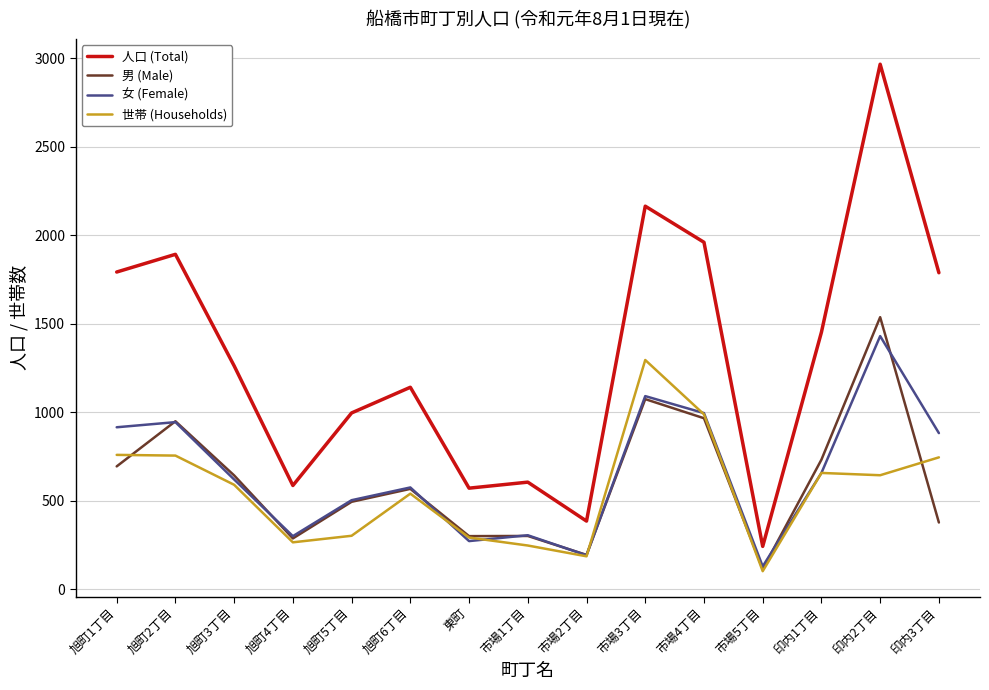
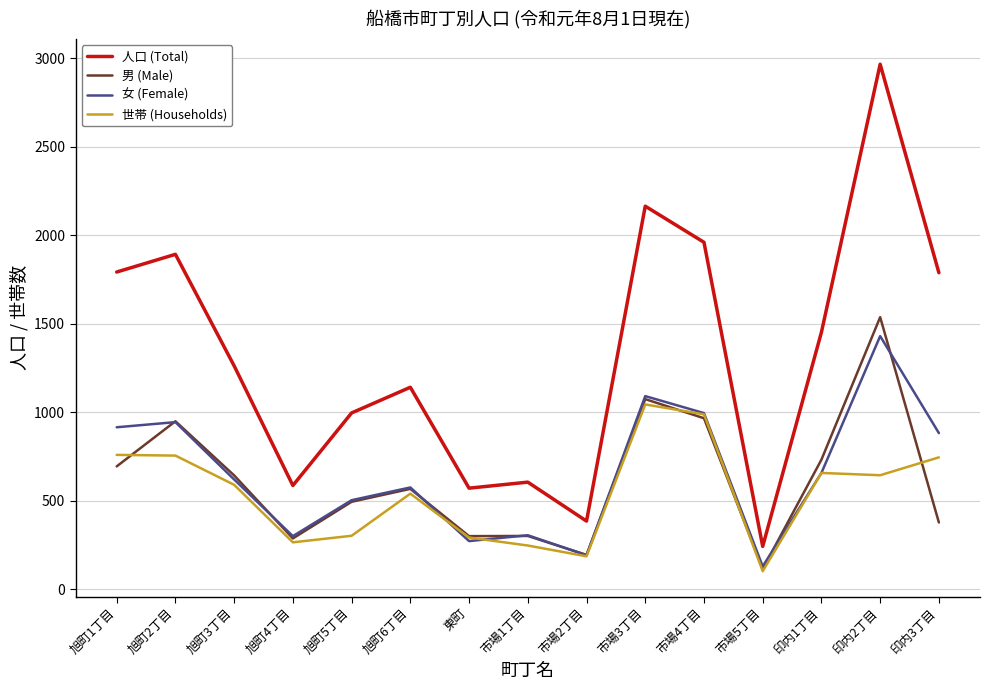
世帯 (Households), 市場3丁目: 1290 -> 1040
